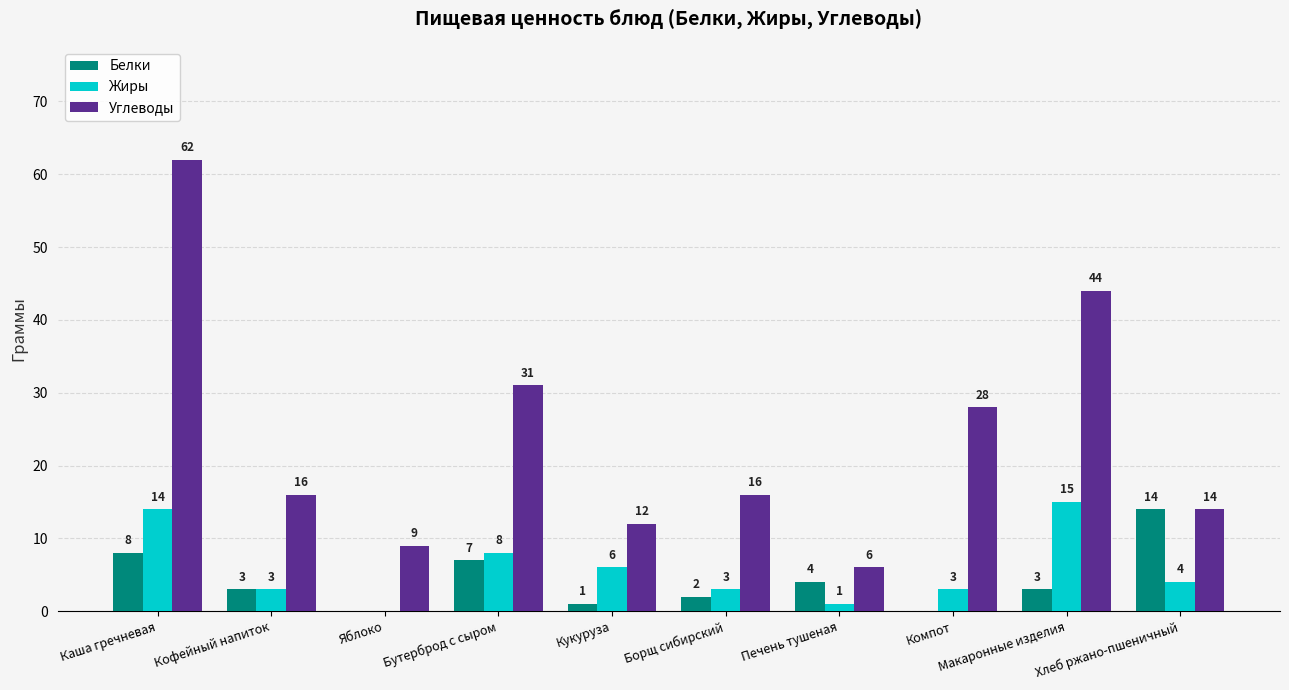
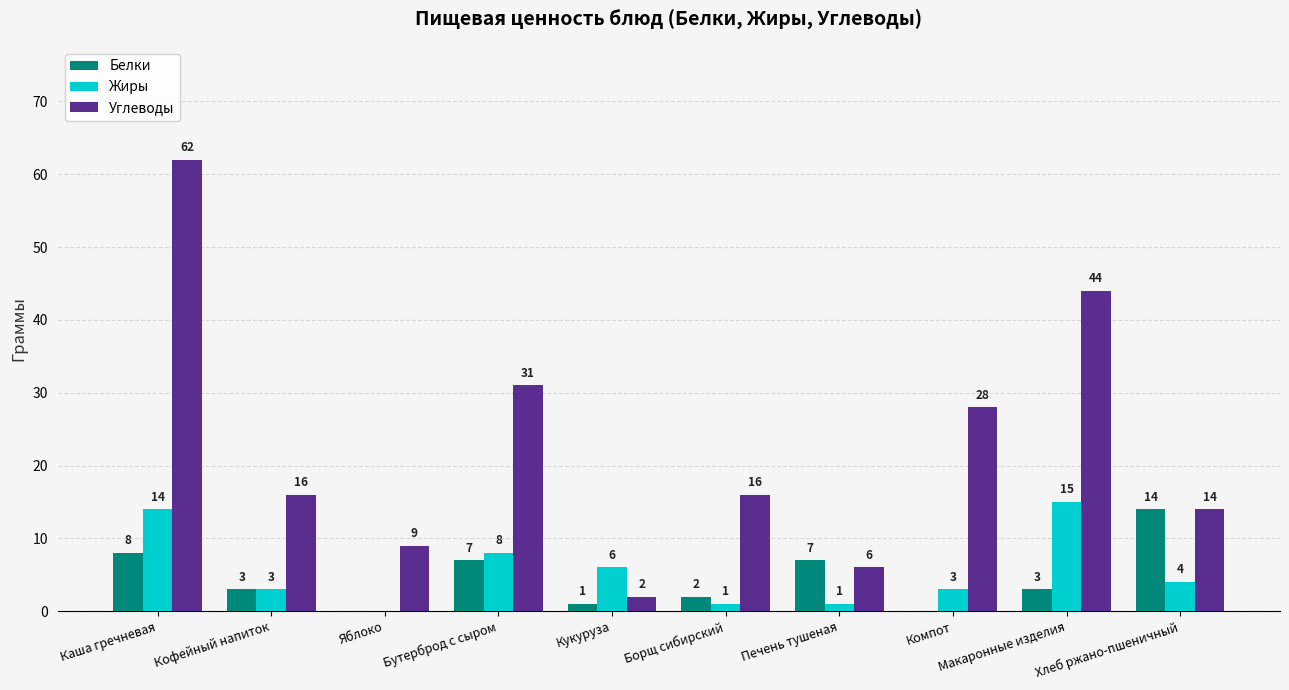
Углеводы, Кукуруза: 12 -> 2
Жиры, Борщ сибирский: 3 -> 1
Белки, Печень тушеная: 4 -> 7
